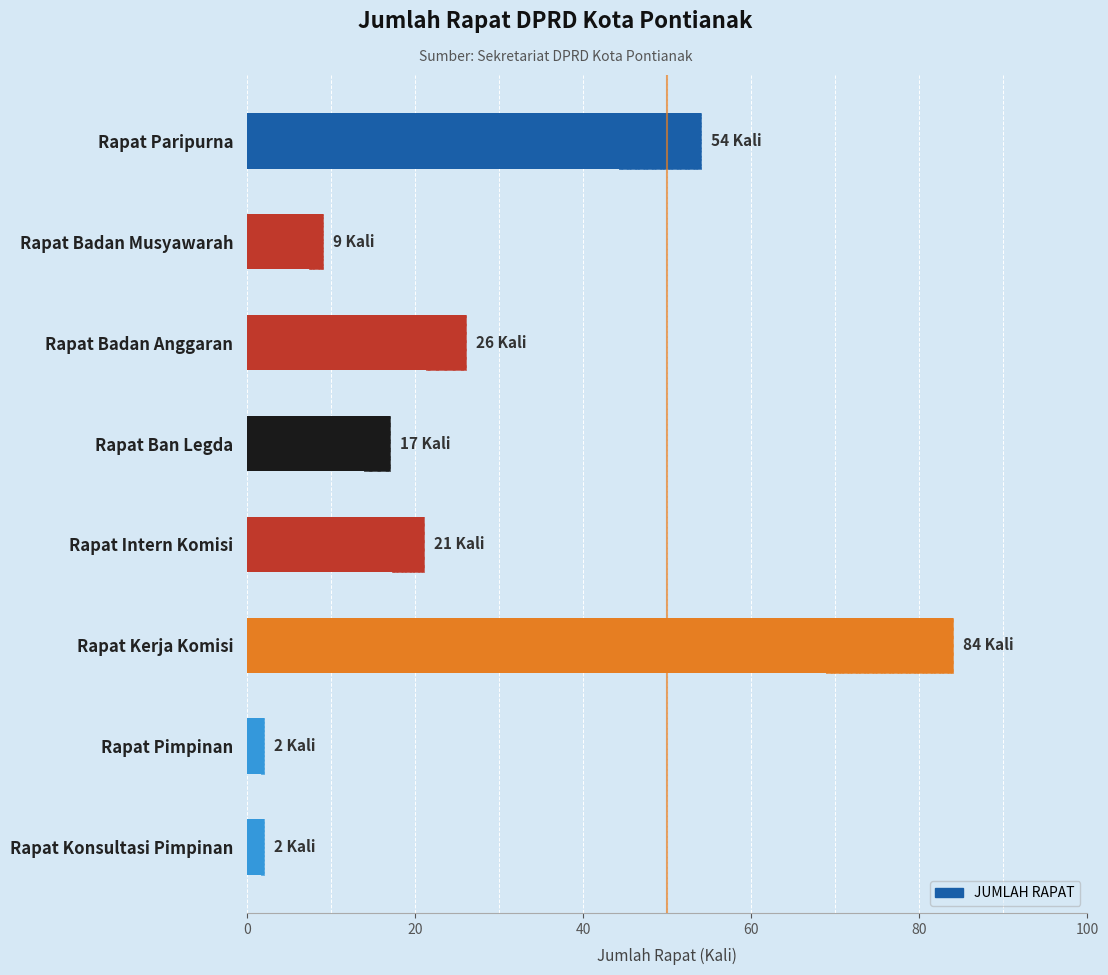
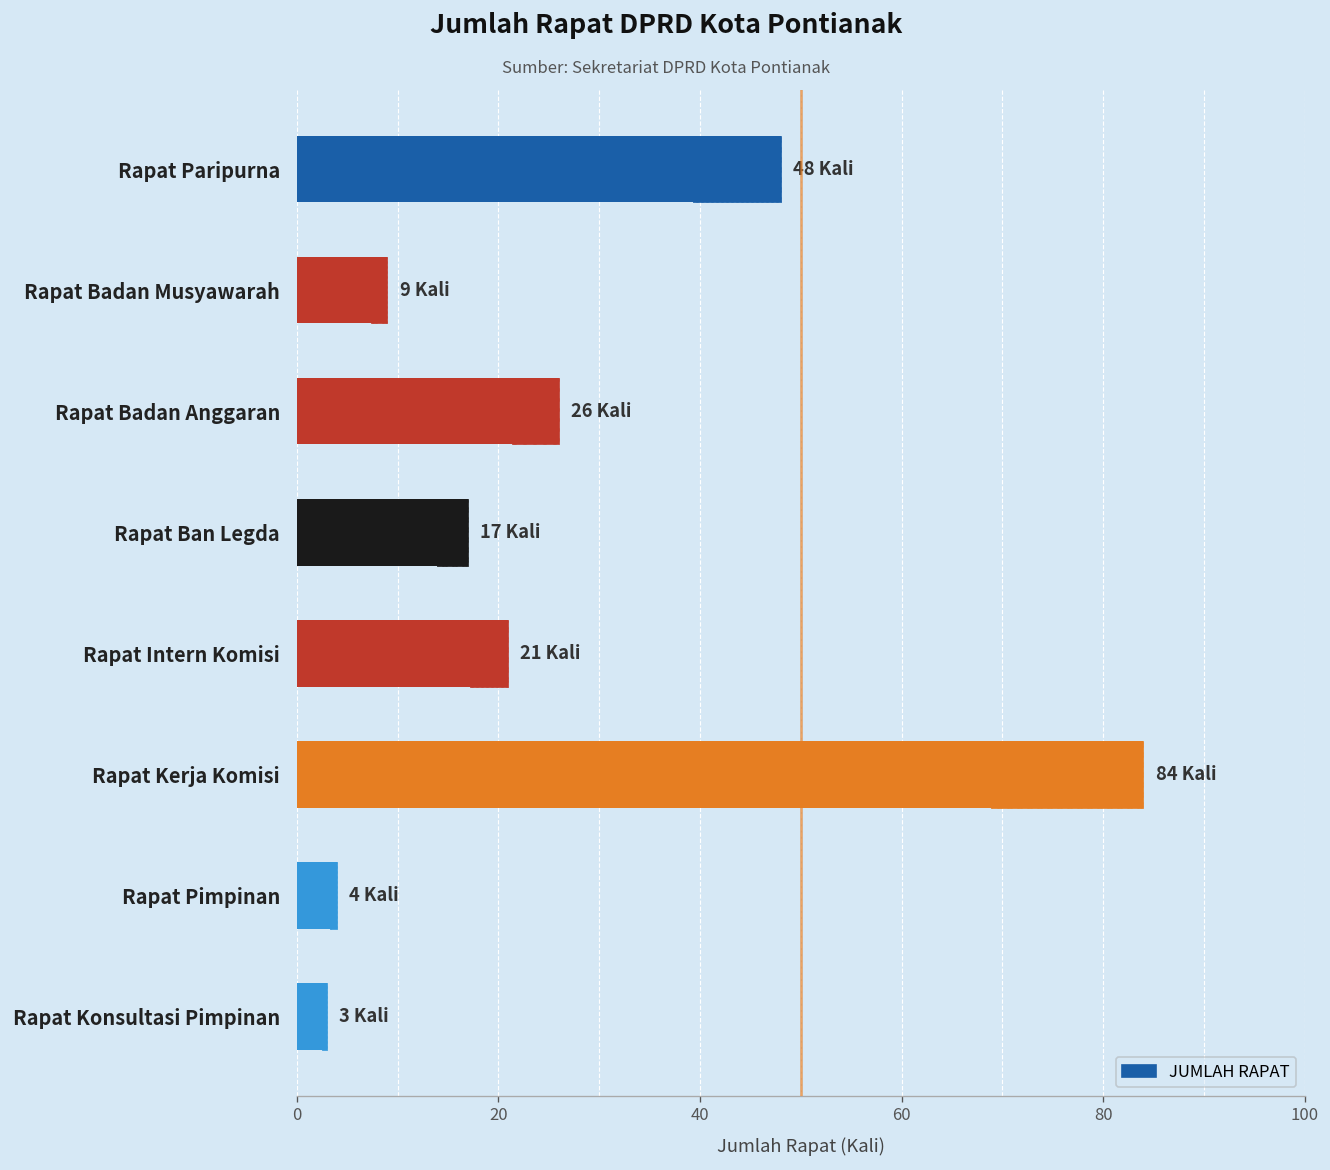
JUMLAH RAPAT, Rapat Paripurna: 54 -> 48
JUMLAH RAPAT, Rapat Pimpinan: 2 -> 4
JUMLAH RAPAT, Rapat Konsultasi Pimpinan: 2 -> 3
